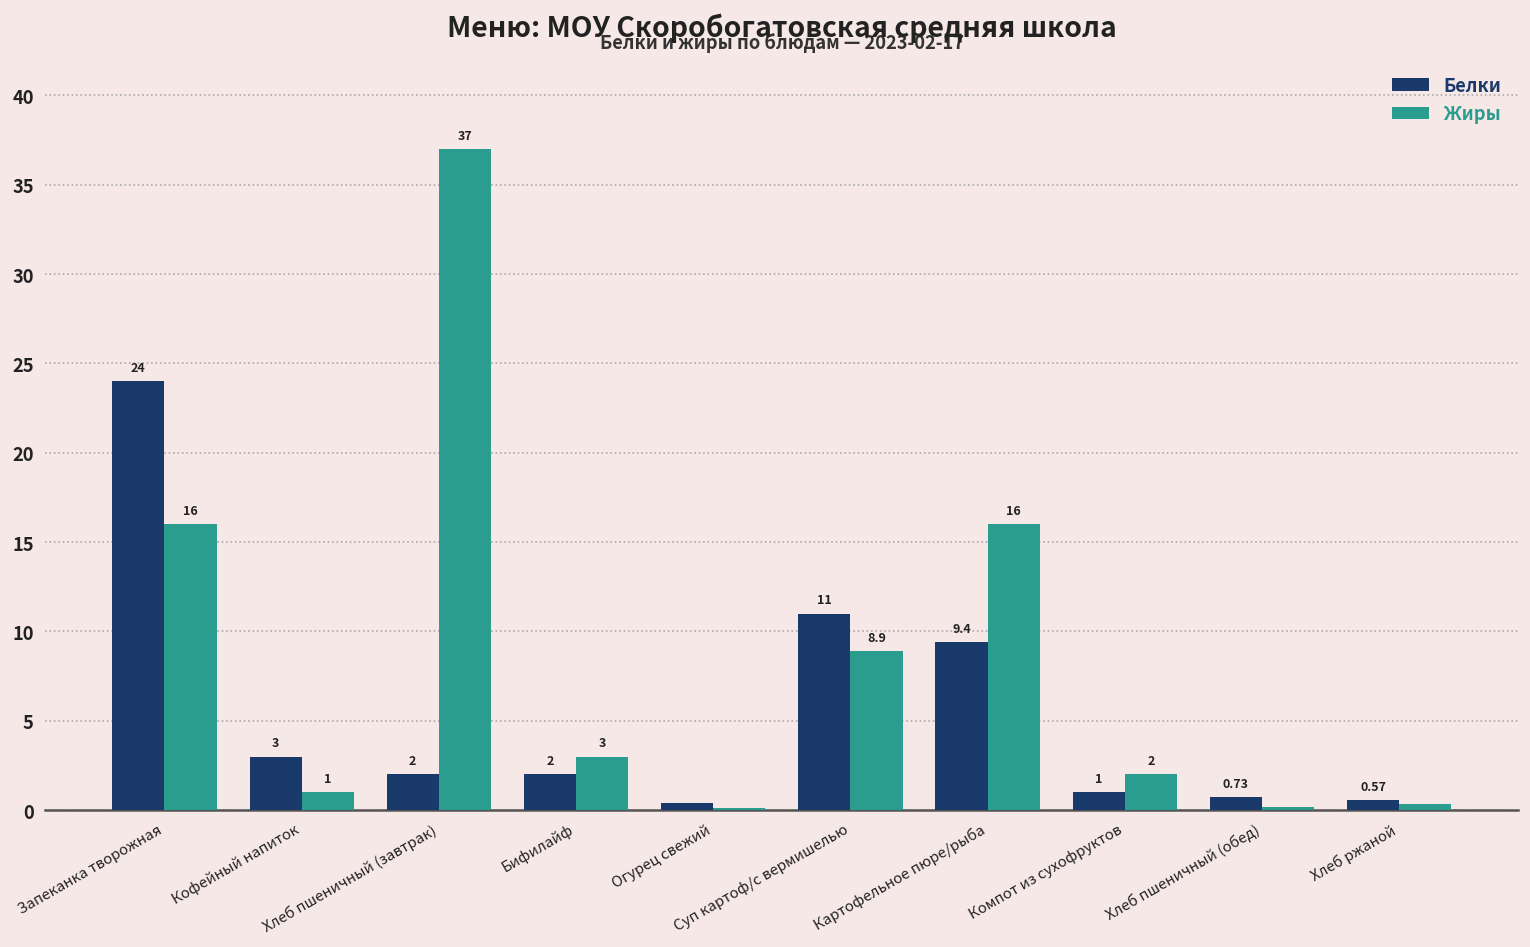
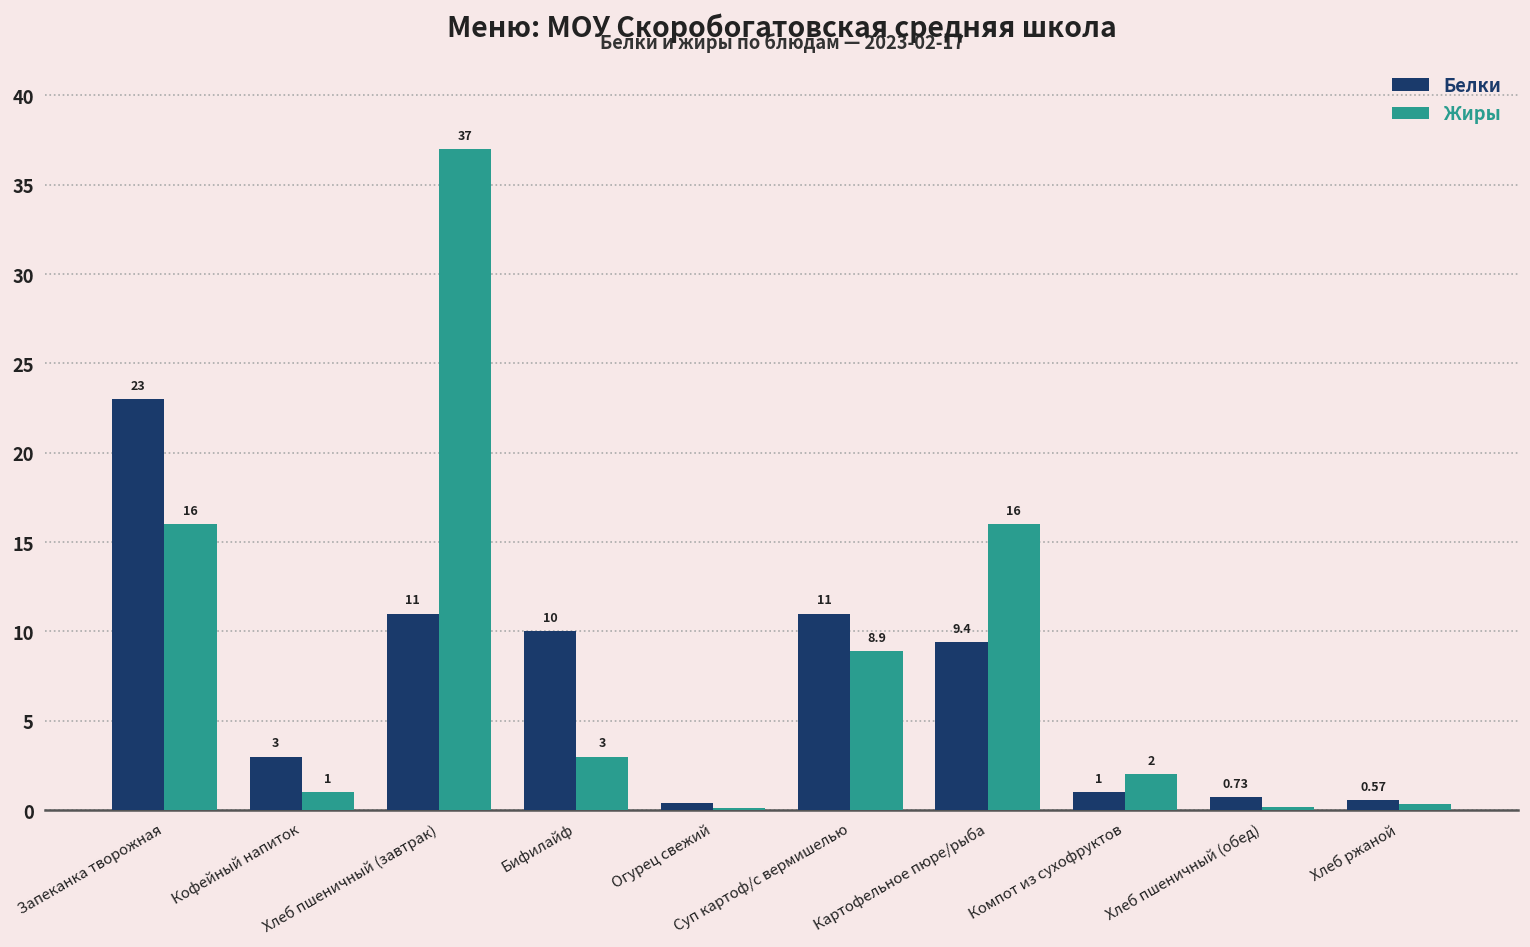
Белки, Запеканка творожная: 24 -> 23
Белки, Хлеб пшеничный (завтрак): 2 -> 11
Белки, Бифилайф: 2 -> 10
